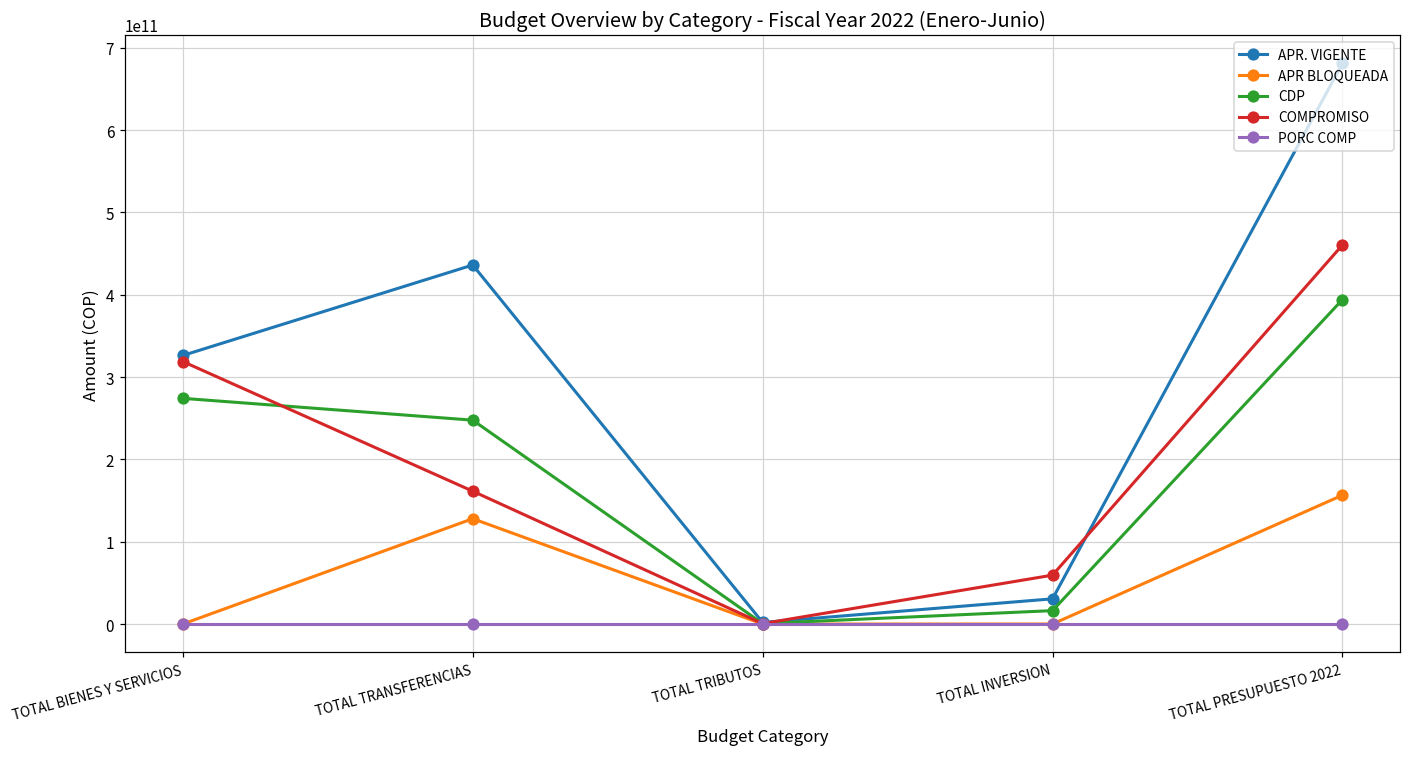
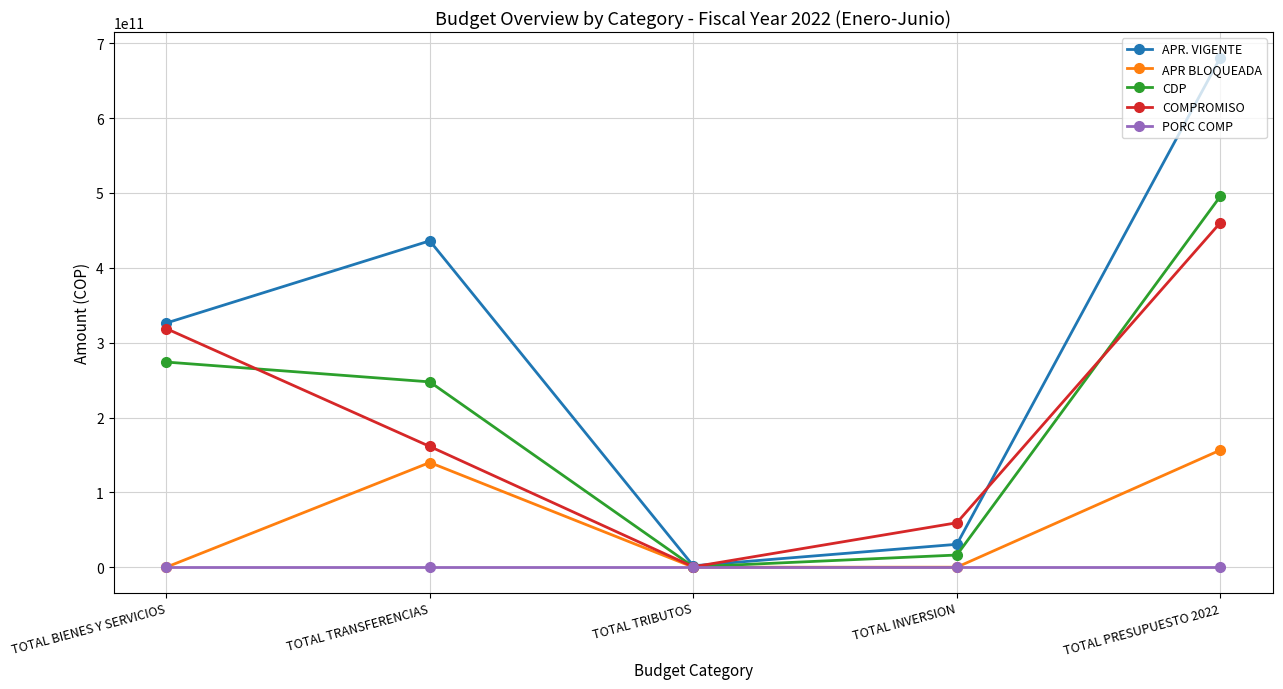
APR BLOQUEADA, TOTAL TRANSFERENCIAS: 130000000000 -> 140000000000
CDP, TOTAL PRESUPUESTO 2022: 390000000000 -> 500000000000
